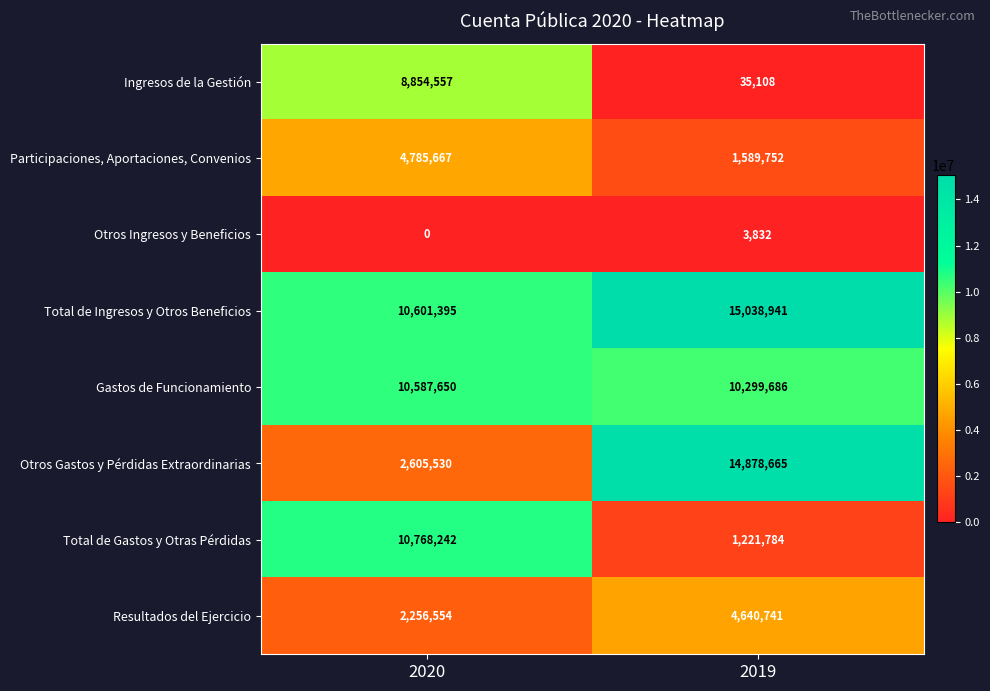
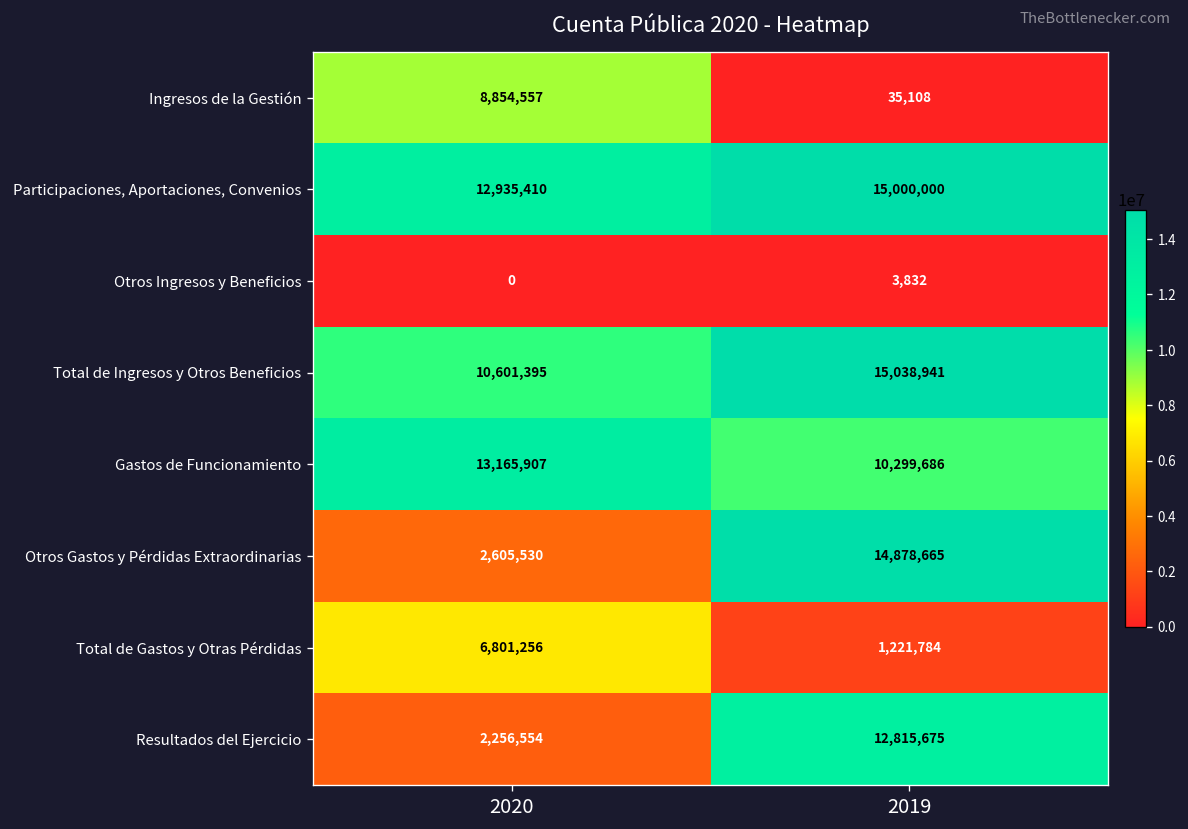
Participaciones, Aportaciones, Convenios, 2020: 4,785,667 -> 12,935,410
Participaciones, Aportaciones, Convenios, 2019: 1,589,752 -> 15,000,000
Gastos de Funcionamiento, 2020: 10,587,650 -> 13,165,907
Total de Gastos y Otras Pérdidas, 2020: 10,768,242 -> 6,801,256
Resultados del Ejercicio, 2019: 4,640,741 -> 12,815,675
